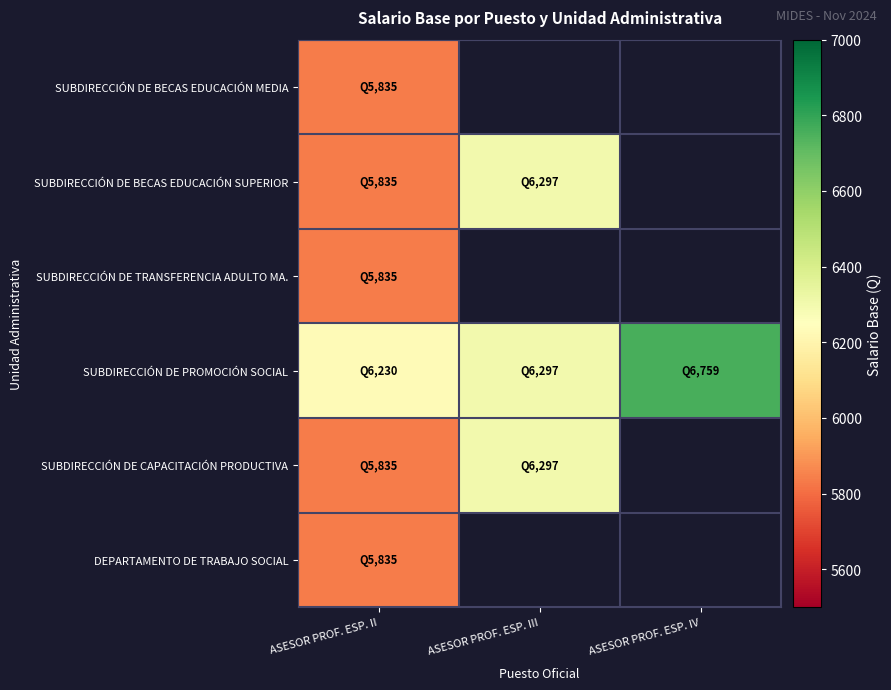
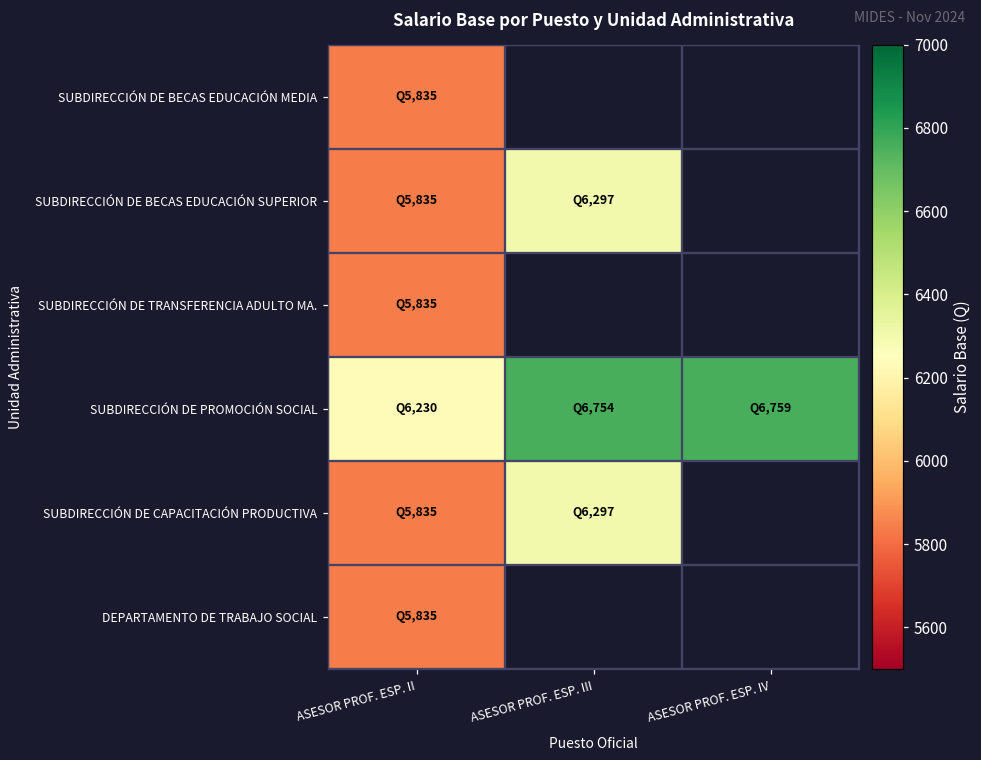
SUBDIRECCIÓN DE PROMOCIÓN SOCIAL, ASESOR PROF. ESP. III: 6,297 -> 6,754
